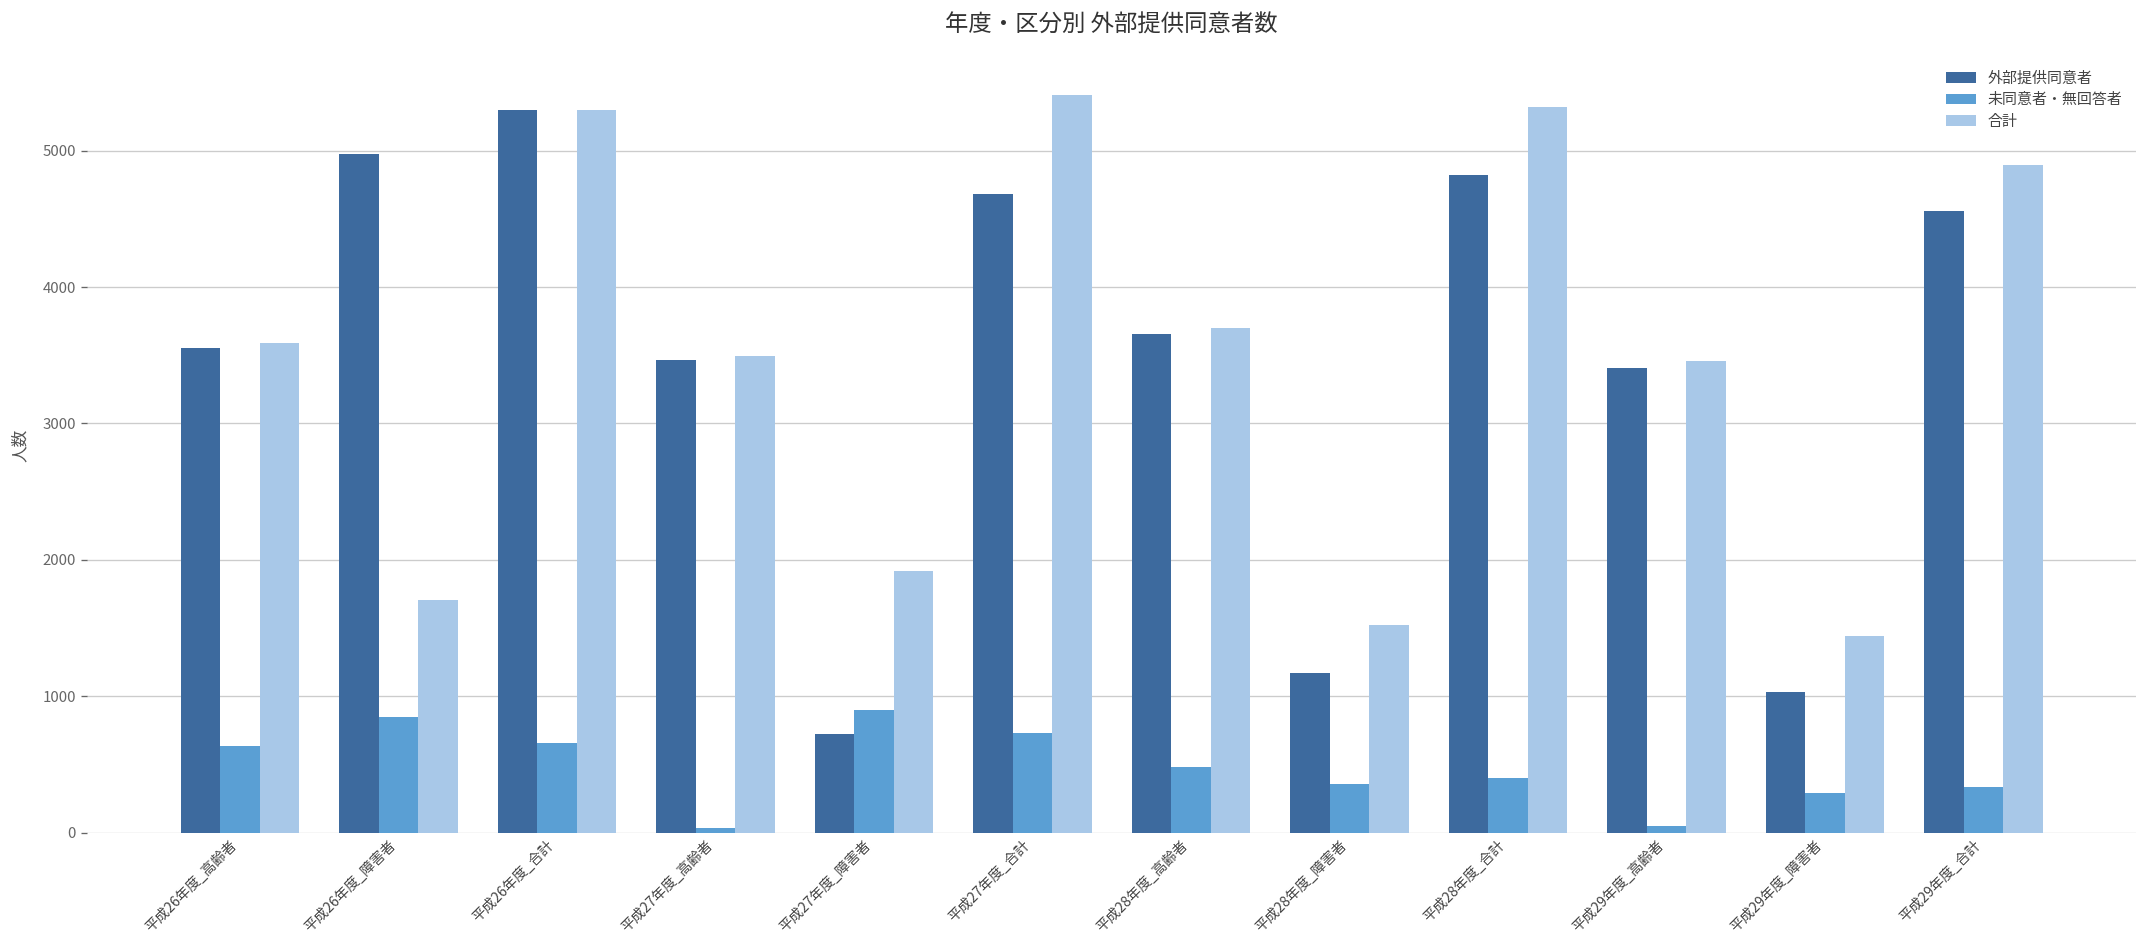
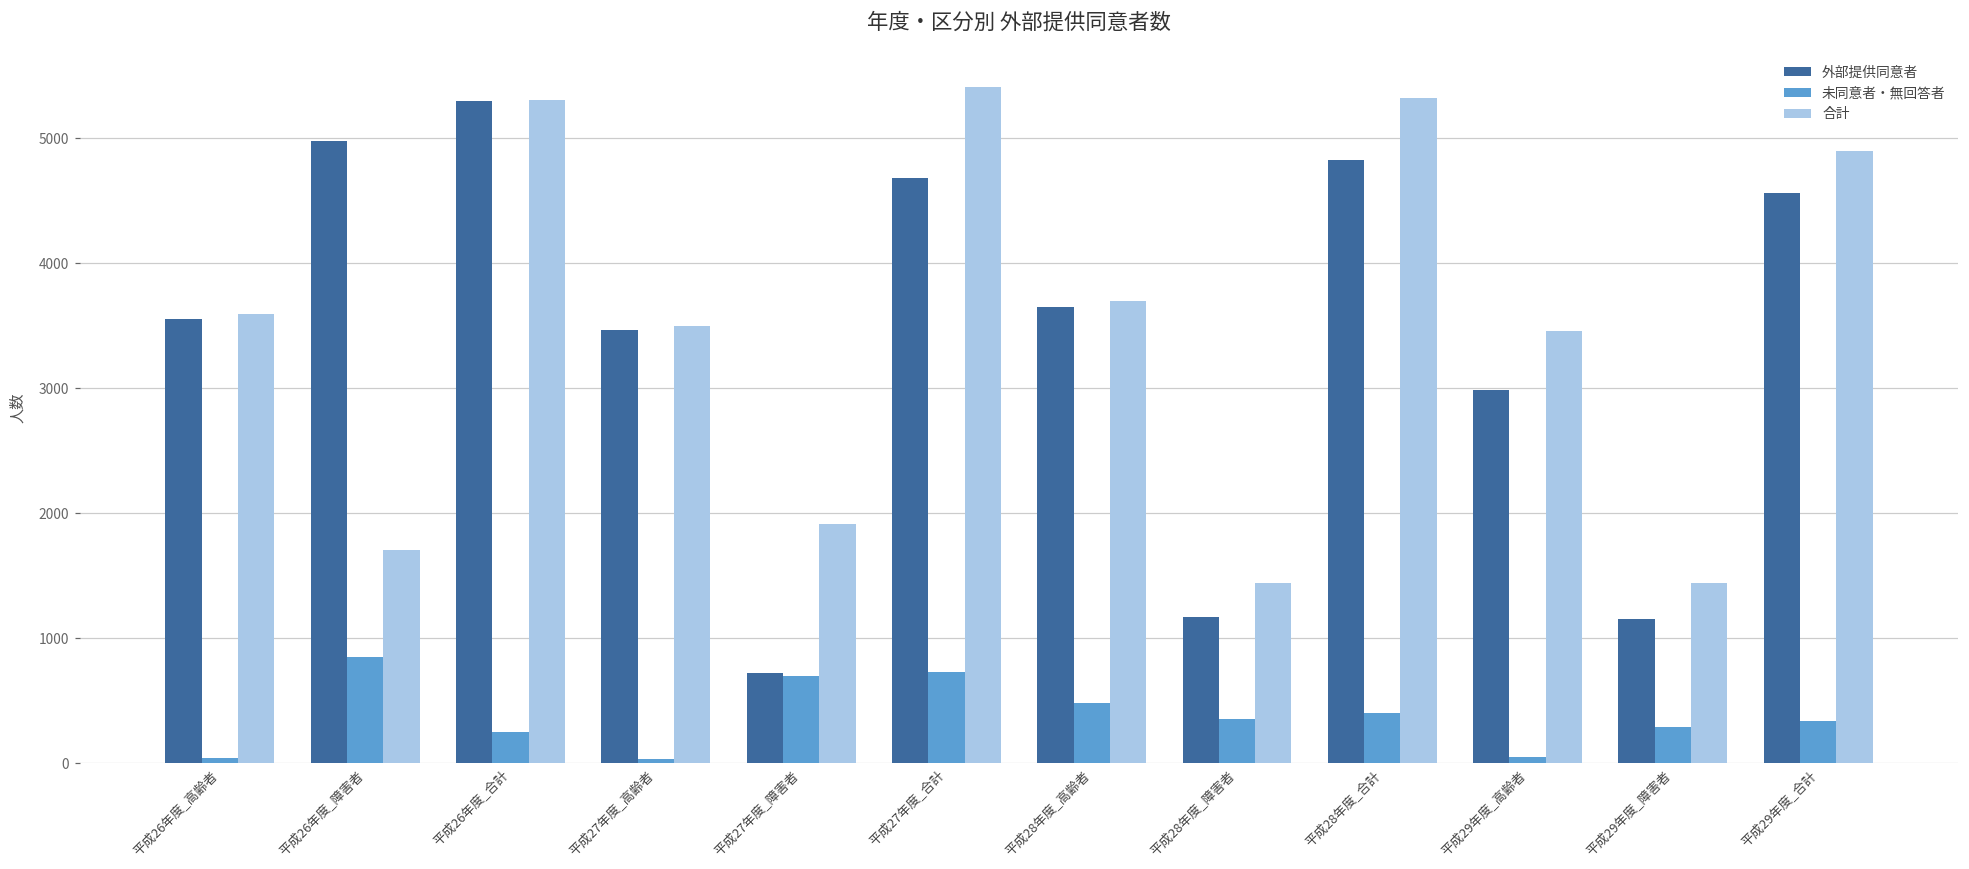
未同意者・無回答者, 平成26年度_高齢者: 640 -> 40
未同意者・無回答者, 平成26年度_合計: 650 -> 250
未同意者・無回答者, 平成27年度_障害者: 900 -> 700
合計, 平成28年度_障害者: 1520 -> 1440
外部提供同意者, 平成29年度_高齢者: 3410 -> 2980
外部提供同意者, 平成29年度_障害者: 1030 -> 1150
